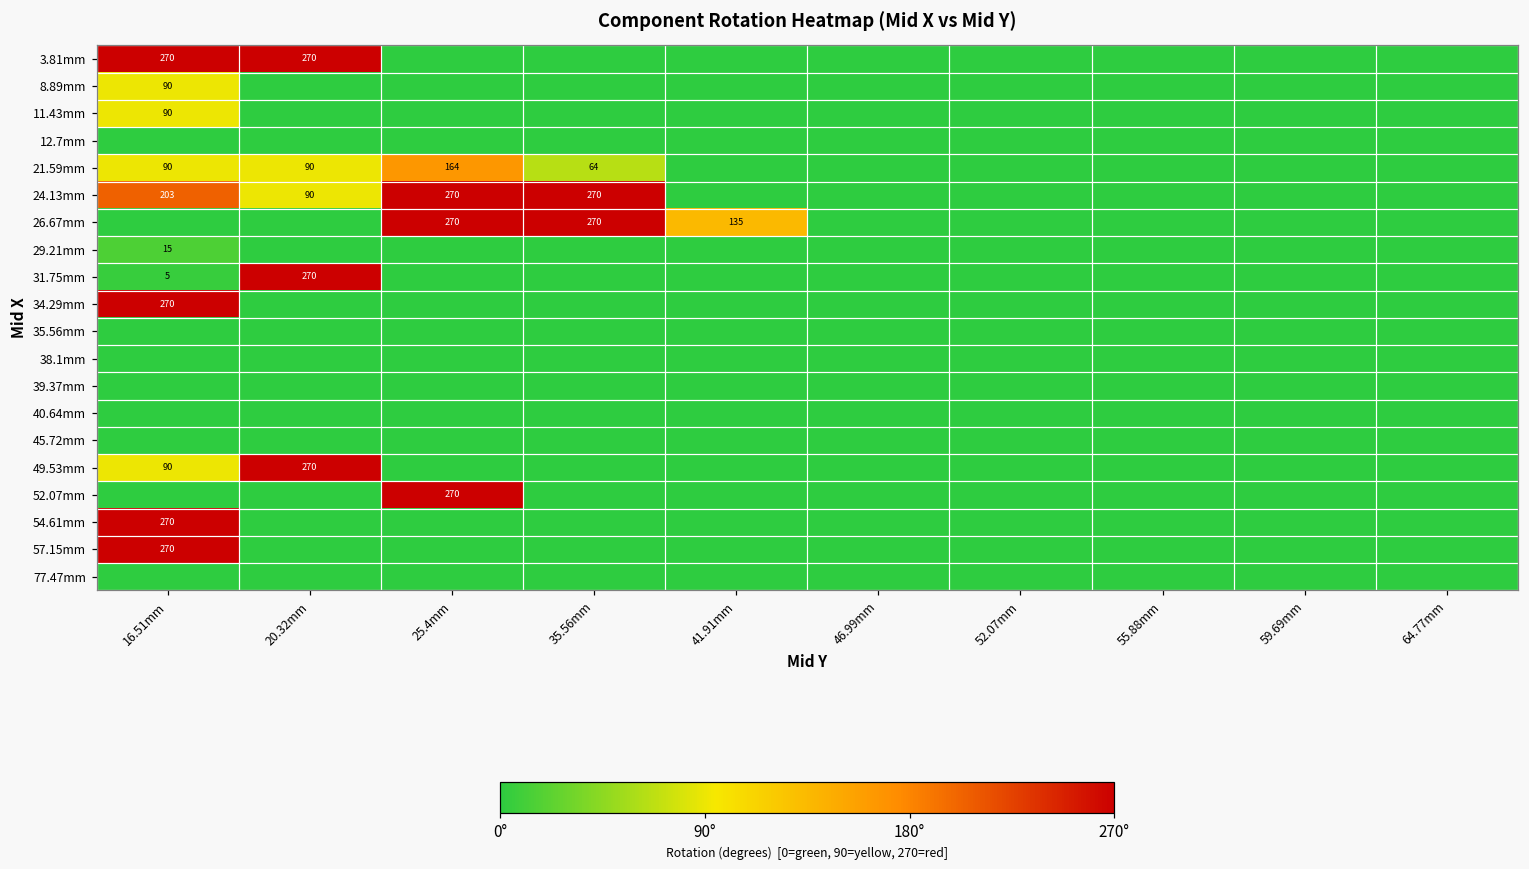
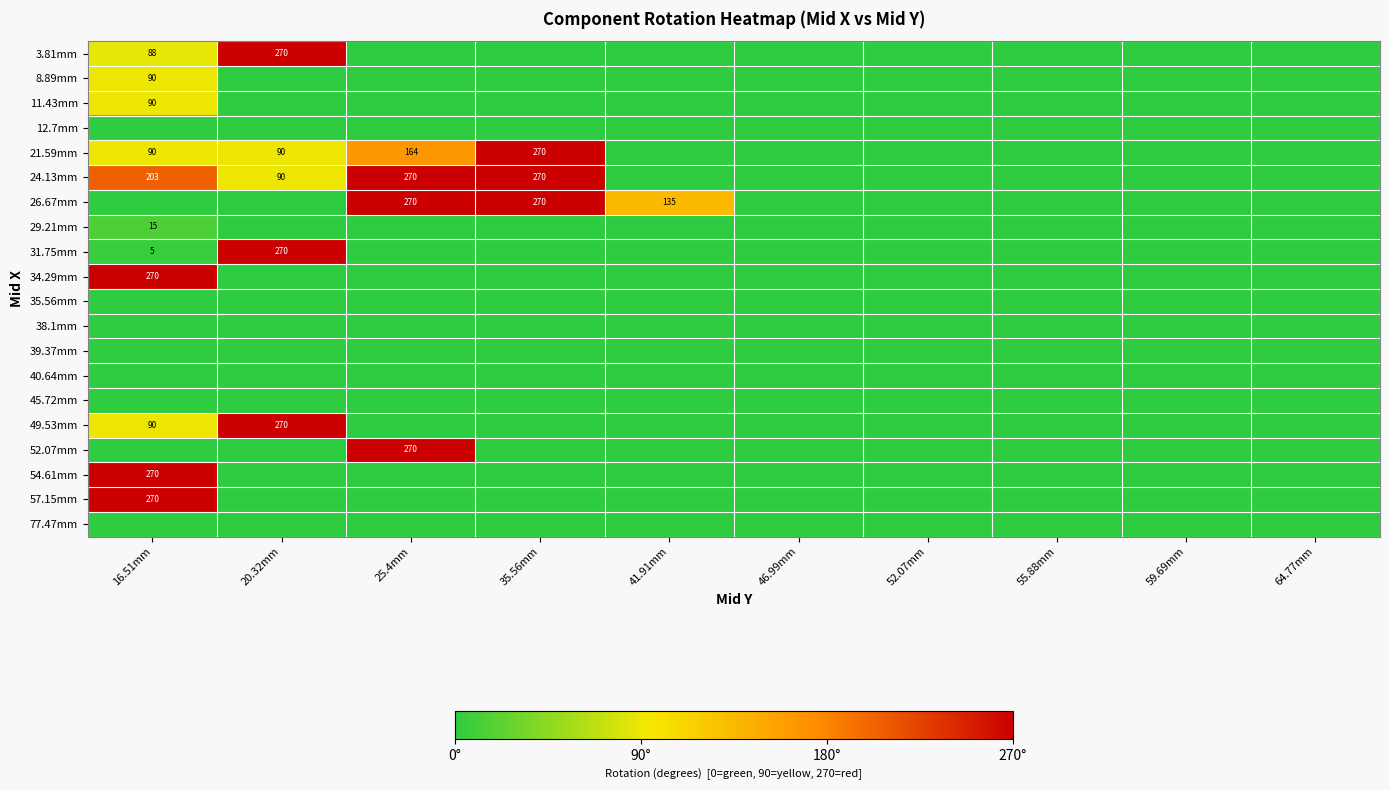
3.81mm, 16.51mm: 270 -> 88
21.59mm, 35.56mm: 64 -> 270
